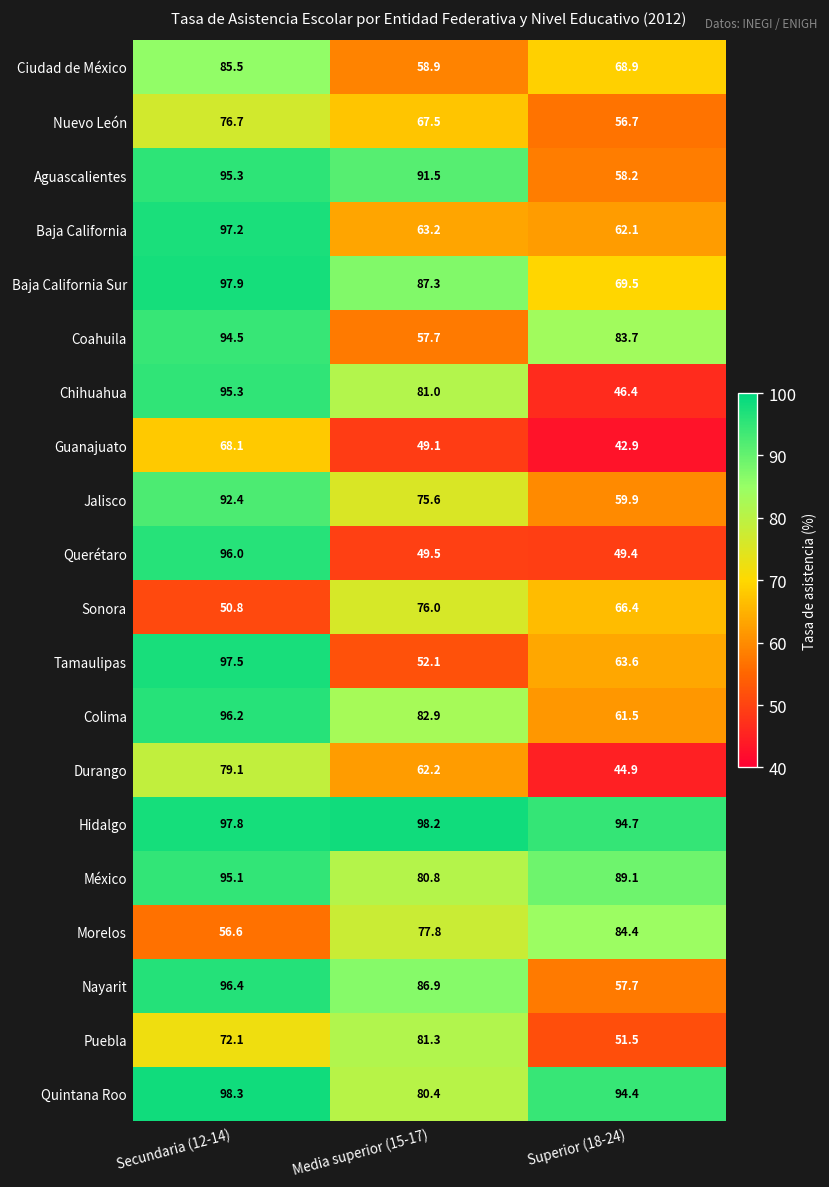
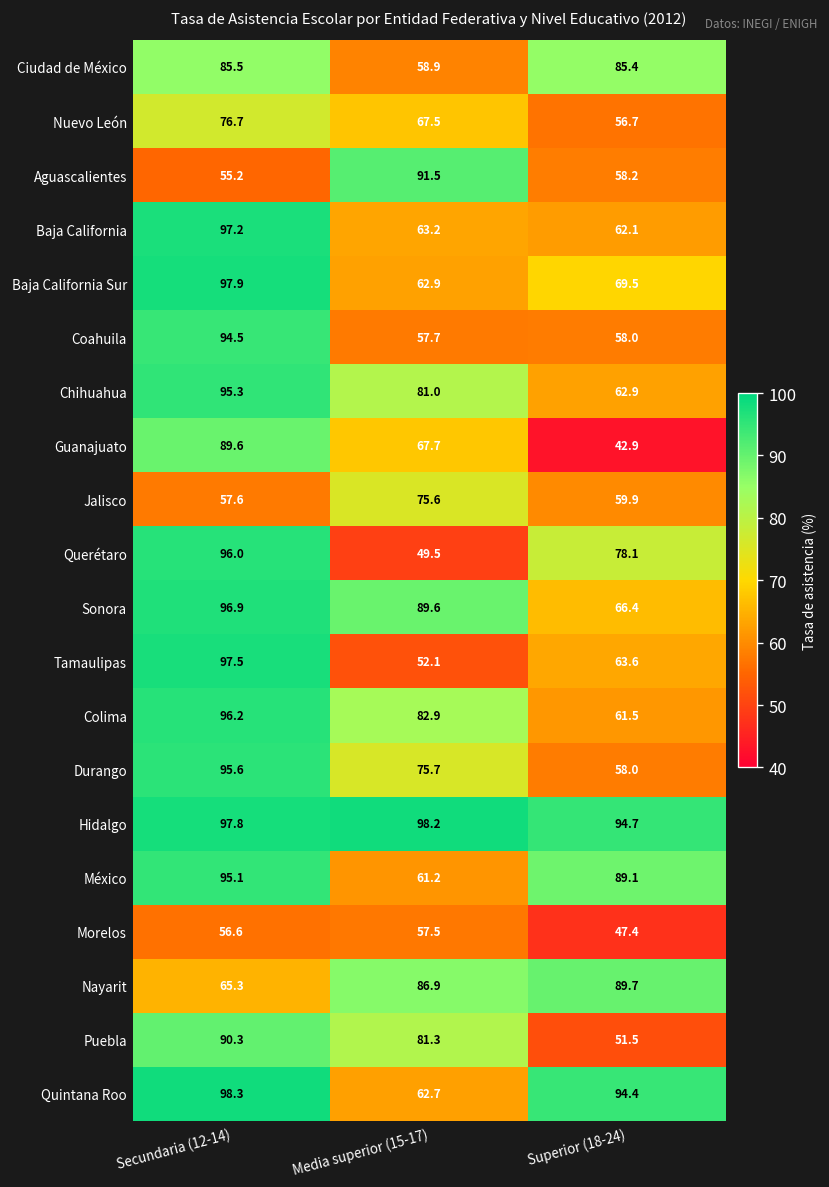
Ciudad de México, Superior (18-24): 68.9 -> 85.4
Aguascalientes, Secundaria (12-14): 95.3 -> 55.2
Baja California Sur, Media superior (15-17): 87.3 -> 62.9
Coahuila, Superior (18-24): 83.7 -> 58.0
Chihuahua, Superior (18-24): 46.4 -> 62.9
Guanajuato, Secundaria (12-14): 68.1 -> 89.6
Guanajuato, Media superior (15-17): 49.1 -> 67.7
Jalisco, Secundaria (12-14): 92.4 -> 57.6
Querétaro, Superior (18-24): 49.4 -> 78.1
Sonora, Secundaria (12-14): 50.8 -> 96.9
Sonora, Media superior (15-17): 76.0 -> 89.6
Durango, Secundaria (12-14): 79.1 -> 95.6
Durango, Media superior (15-17): 62.2 -> 75.7
Durango, Superior (18-24): 44.9 -> 58.0
México, Media superior (15-17): 80.8 -> 61.2
Morelos, Media superior (15-17): 77.8 -> 57.5
Morelos, Superior (18-24): 84.4 -> 47.4
Nayarit, Secundaria (12-14): 96.4 -> 65.3
Nayarit, Superior (18-24): 57.7 -> 89.7
Puebla, Secundaria (12-14): 72.1 -> 90.3
Quintana Roo, Media superior (15-17): 80.4 -> 62.7
